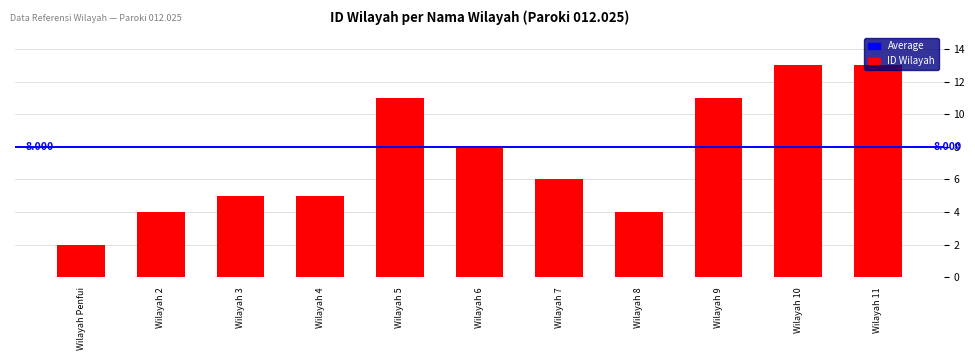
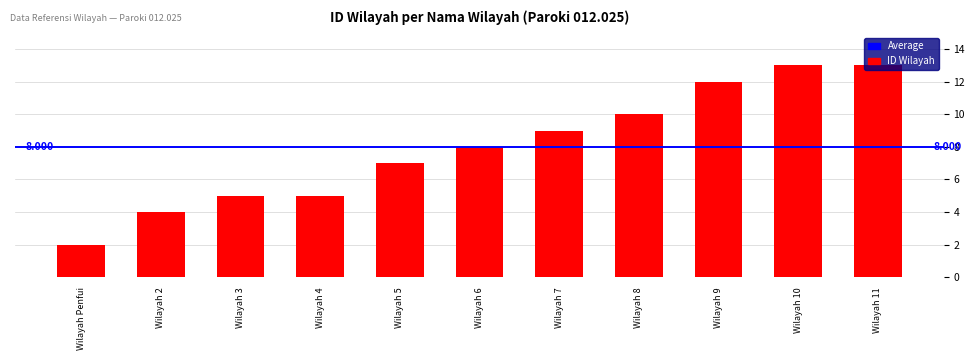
Wilayah 5: 11 -> 7
Wilayah 7: 6 -> 9
Wilayah 8: 4 -> 10
Wilayah 9: 11 -> 12
